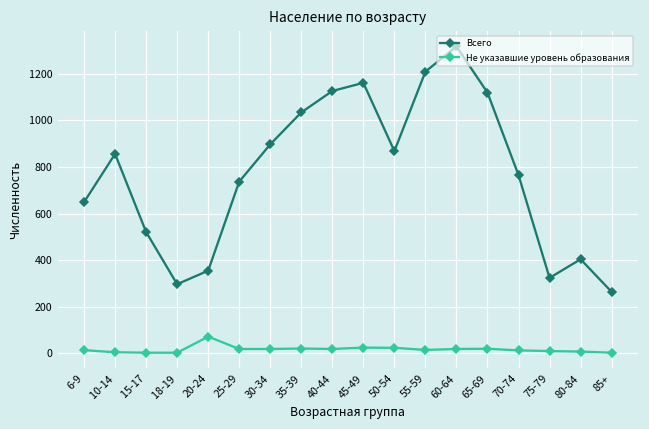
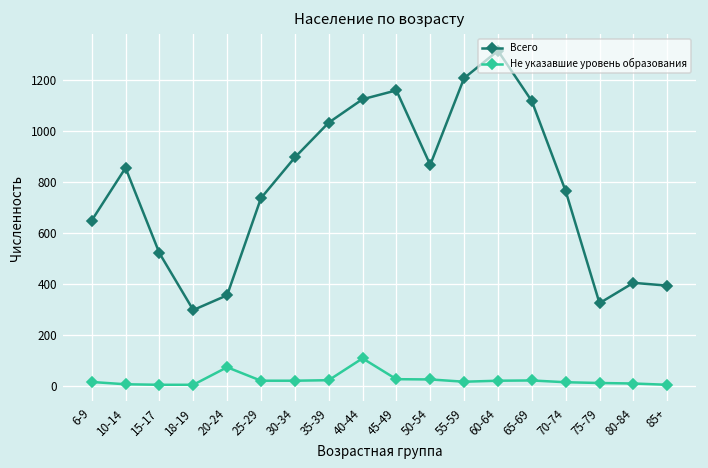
Не указавшие уровень образования, 40-44: 20 -> 110
Всего, 85+: 260 -> 390
